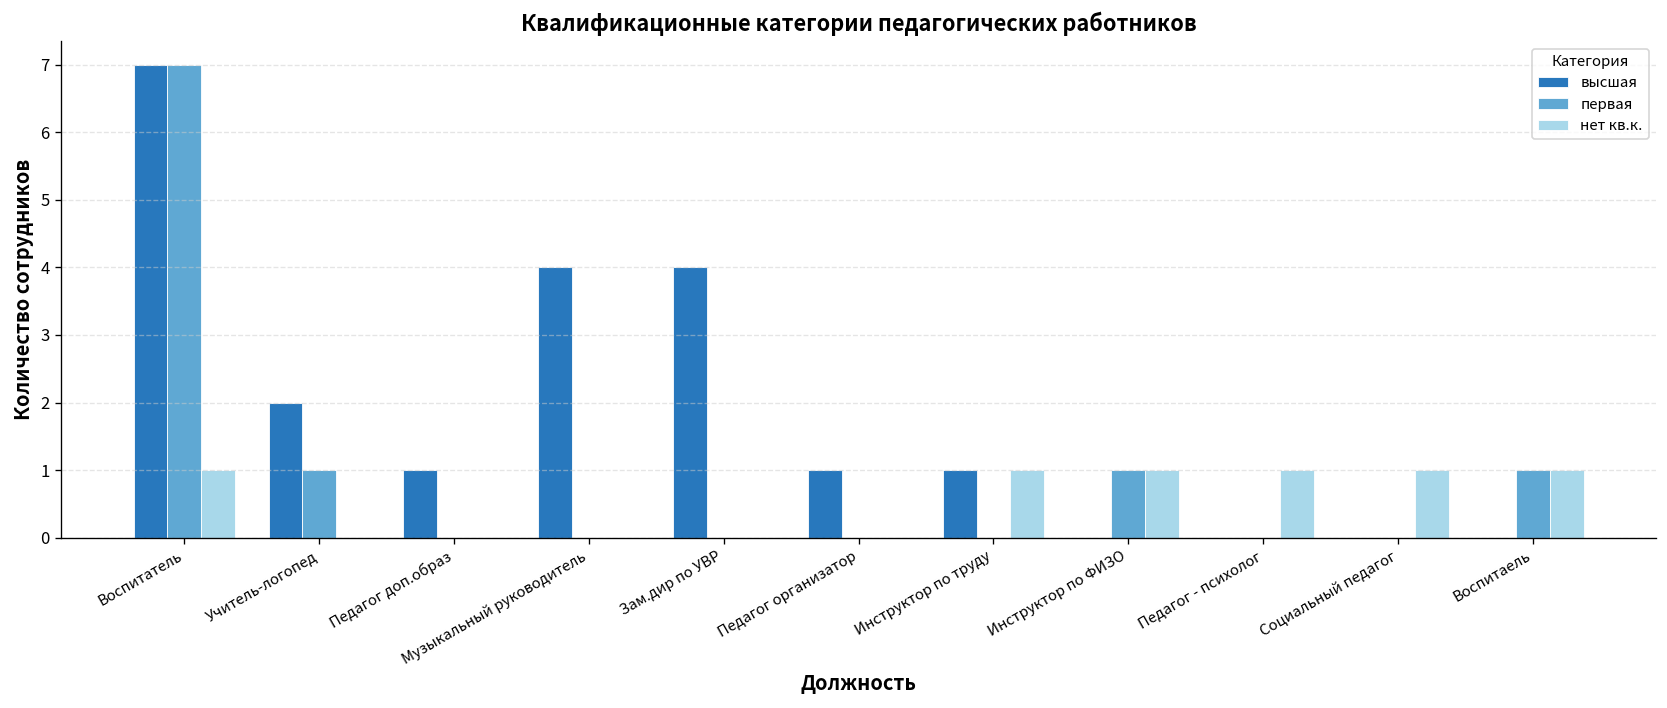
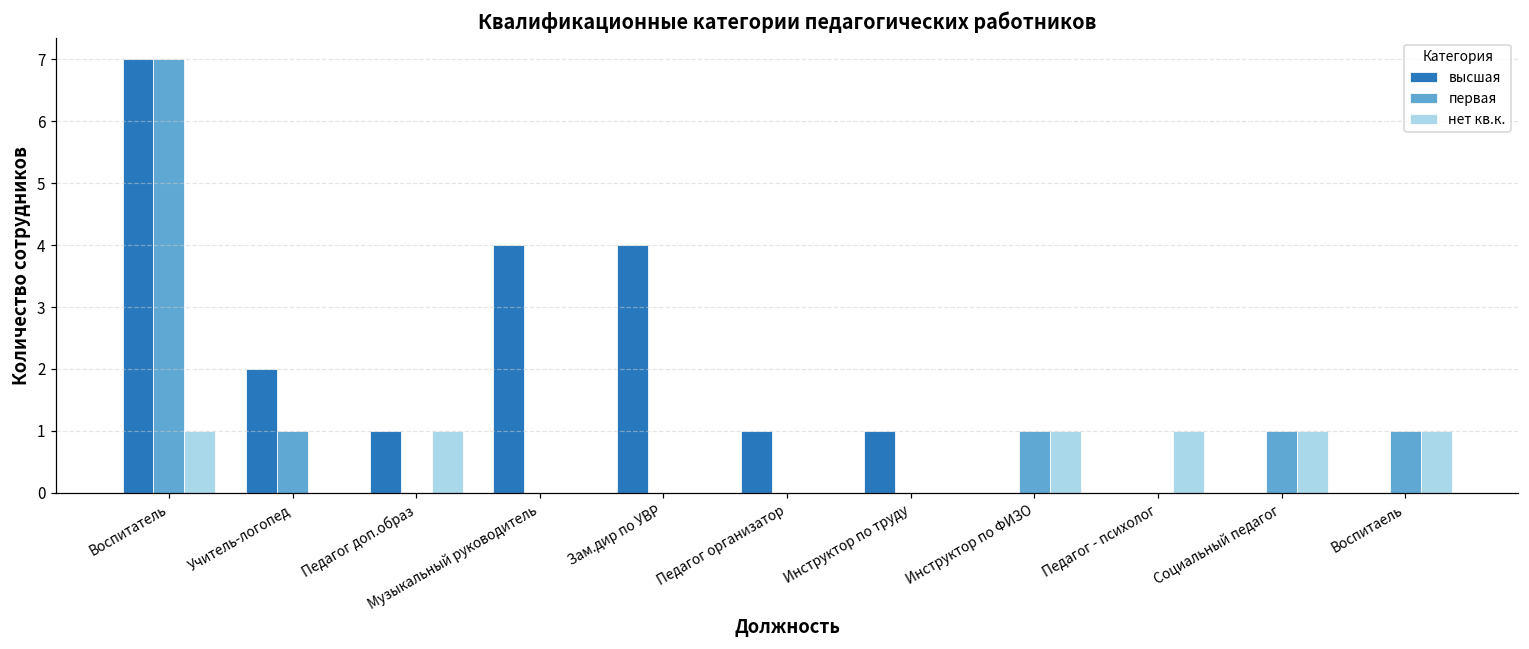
нет кв.к., Педагог доп.образ: 0 -> 1
нет кв.к., Инструктор по труду: 1 -> 0
первая, Социальный педагог: 0 -> 1
